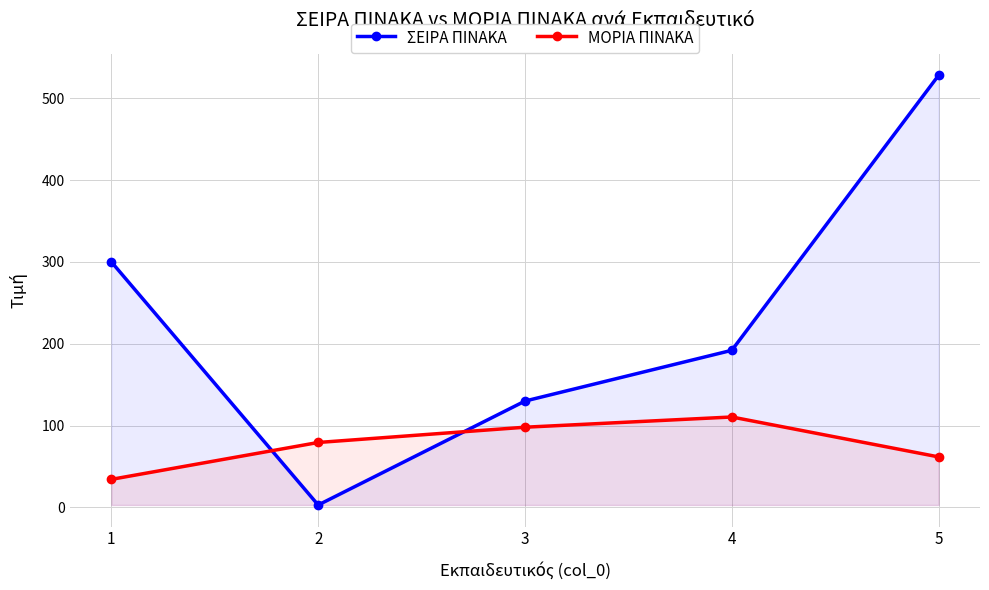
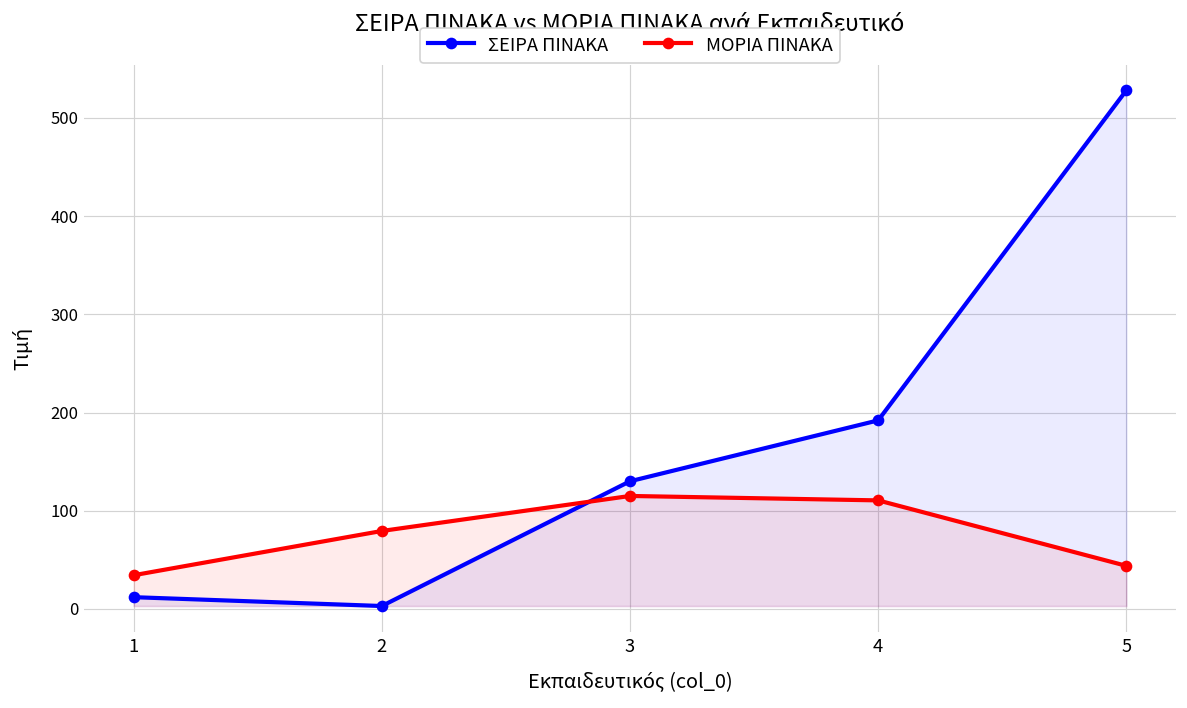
ΣΕΙΡΑ ΠΙΝΑΚΑ, 1: 300 -> 10
ΜΟΡΙΑ ΠΙΝΑΚΑ, 3: 100 -> 120
ΜΟΡΙΑ ΠΙΝΑΚΑ, 5: 60 -> 40
